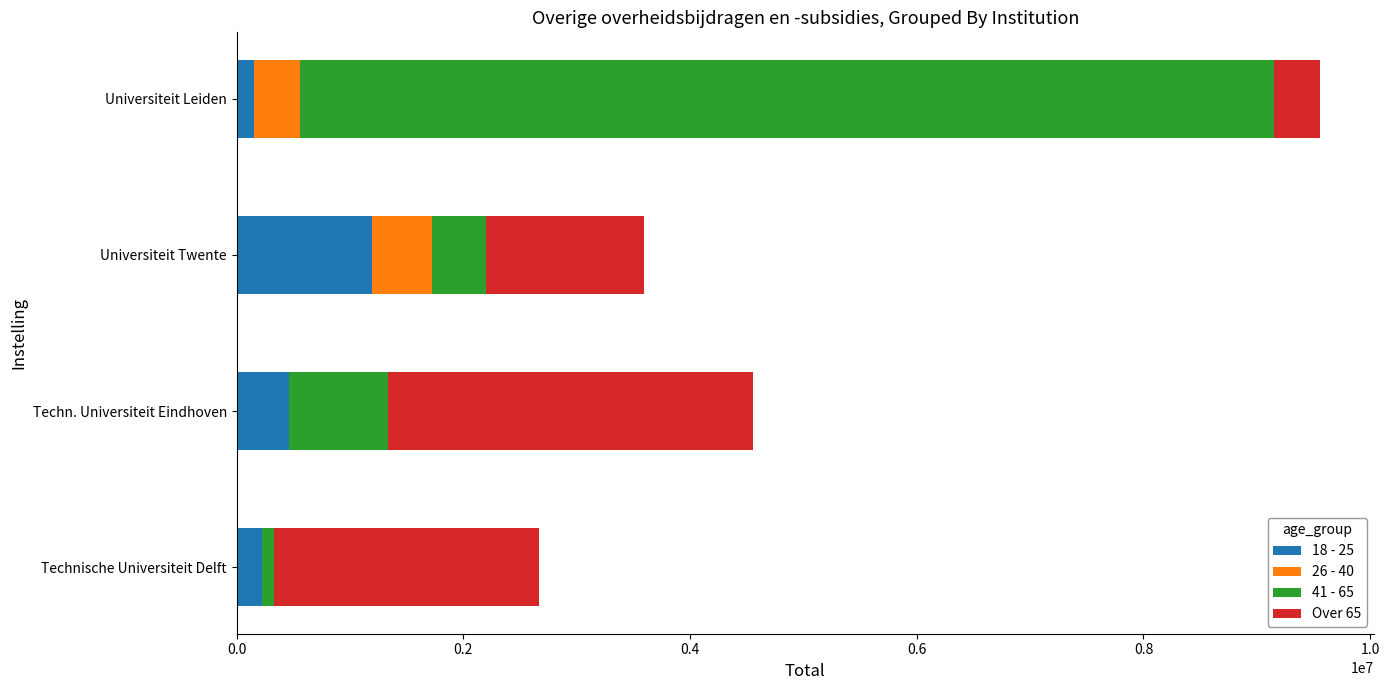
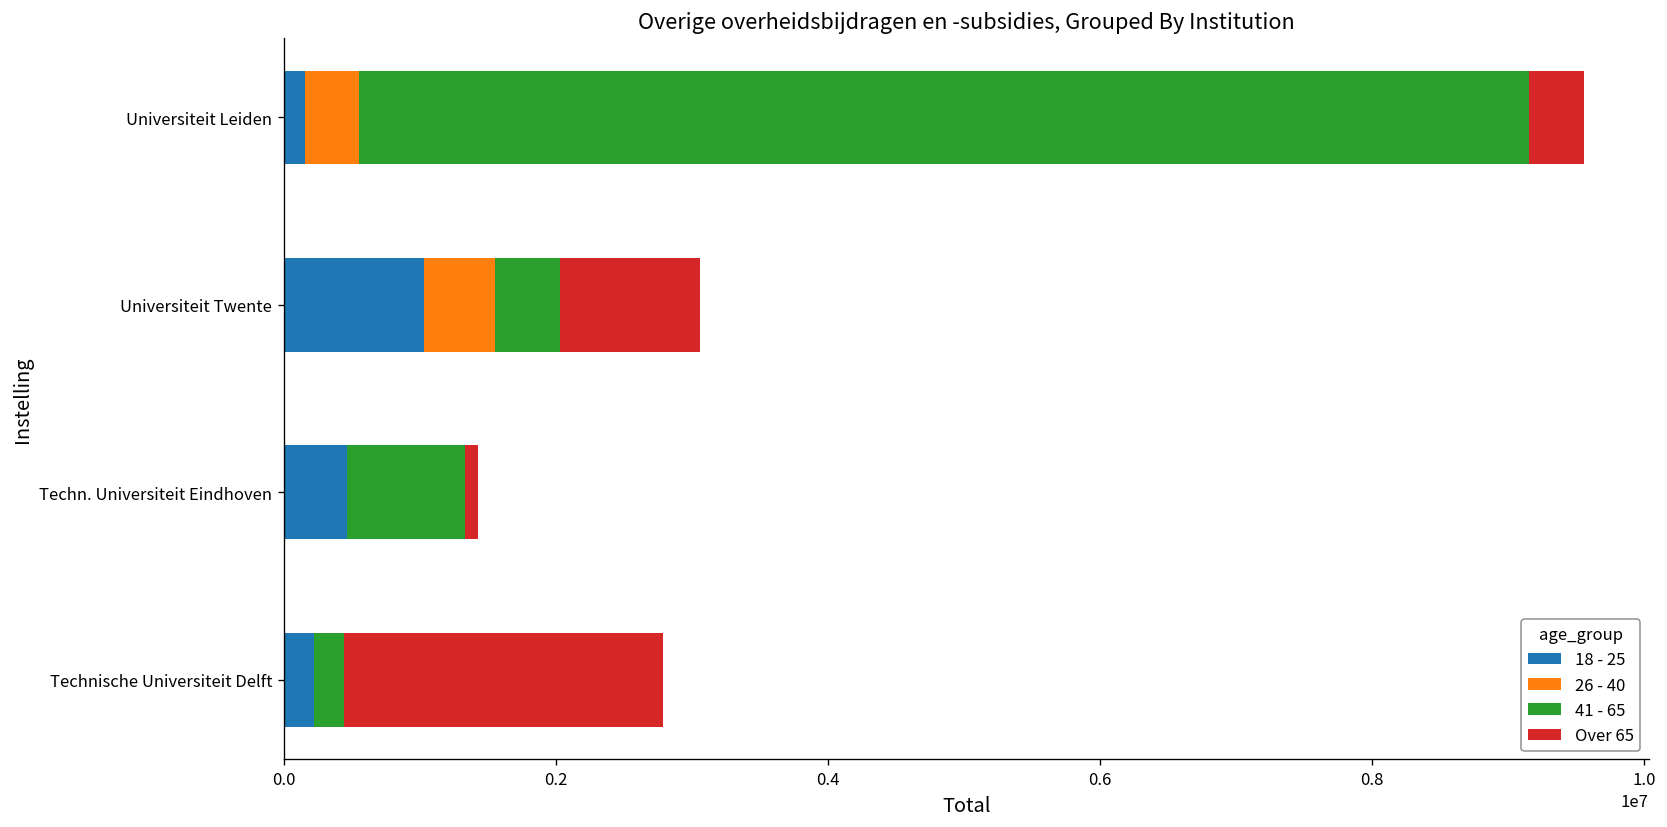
18 - 25, Universiteit Twente: 1200000 -> 1030000
Over 65, Universiteit Twente: 1390000 -> 1030000
Over 65, Techn. Universiteit Eindhoven: 3220000 -> 90000
41 - 65, Technische Universiteit Delft: 100000 -> 220000
